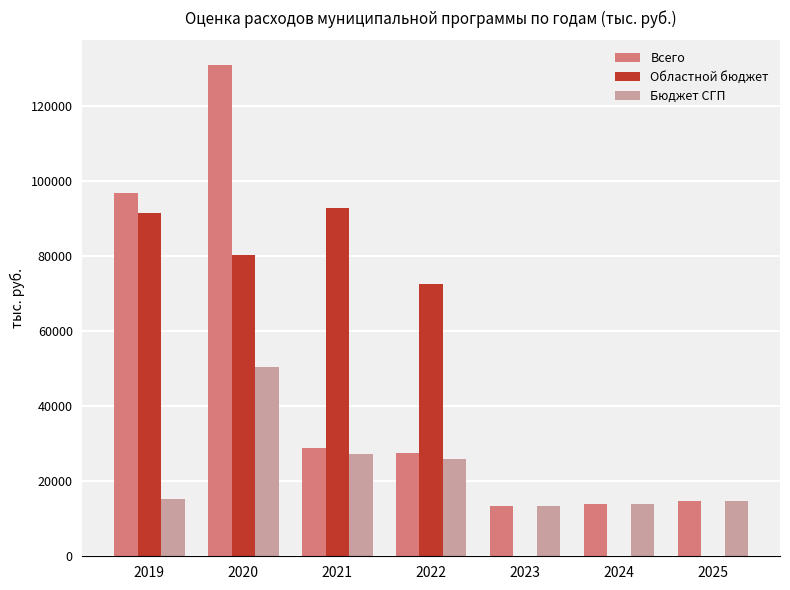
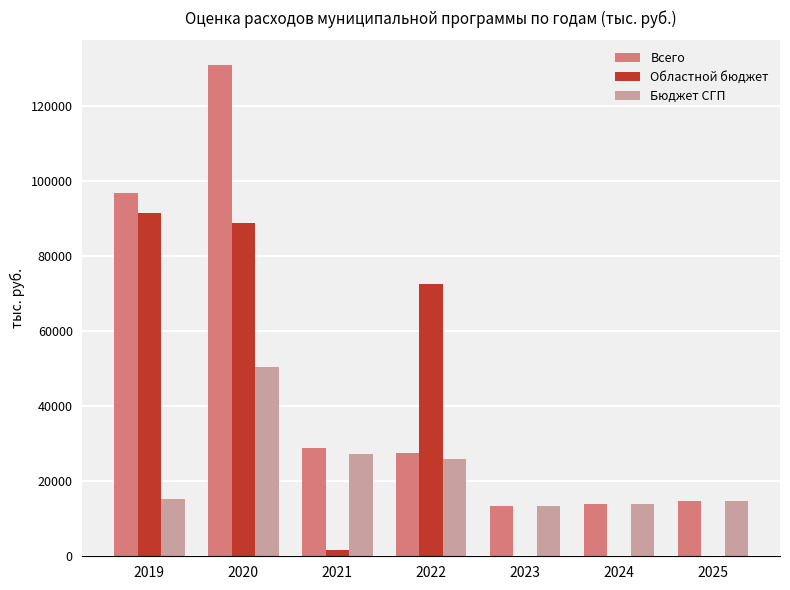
Областной бюджет, 2020: 80000 -> 89000
Областной бюджет, 2021: 93000 -> 2000
